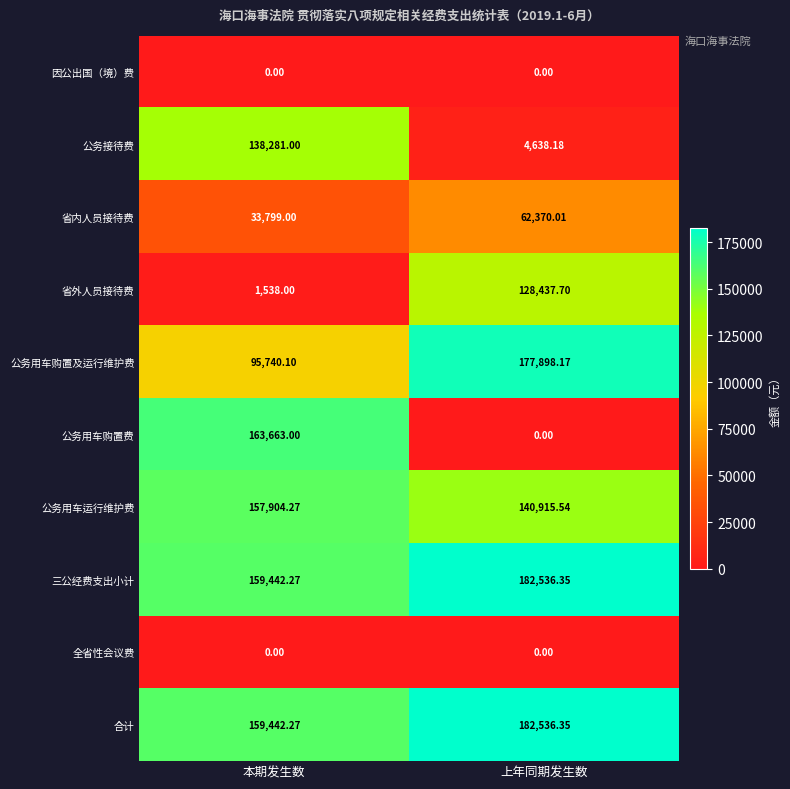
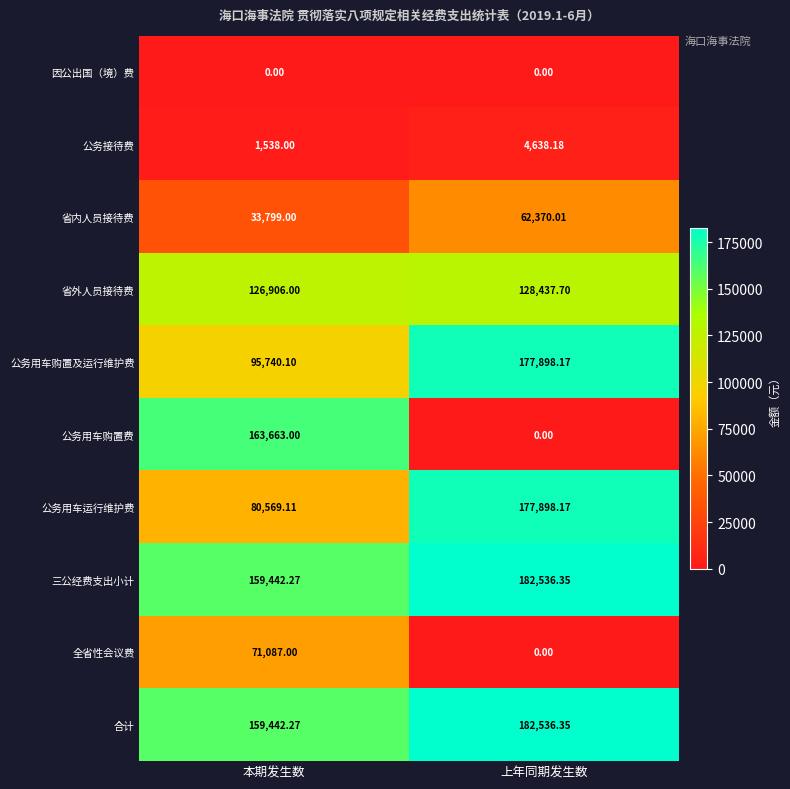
公务接待费, 本期发生数: 138,281.00 -> 1,538.00
省外人员接待费, 本期发生数: 1,538.00 -> 126,906.00
公务用车运行维护费, 本期发生数: 157,904.27 -> 80,569.11
公务用车运行维护费, 上年同期发生数: 140,915.54 -> 177,898.17
全省性会议费, 本期发生数: 0.00 -> 71,087.00
